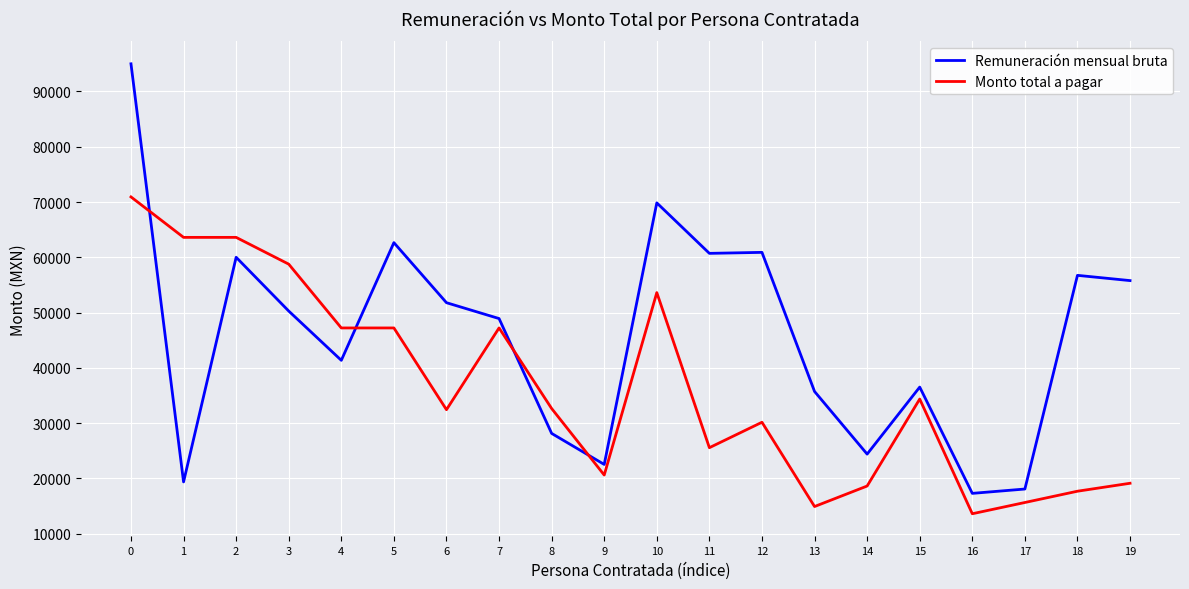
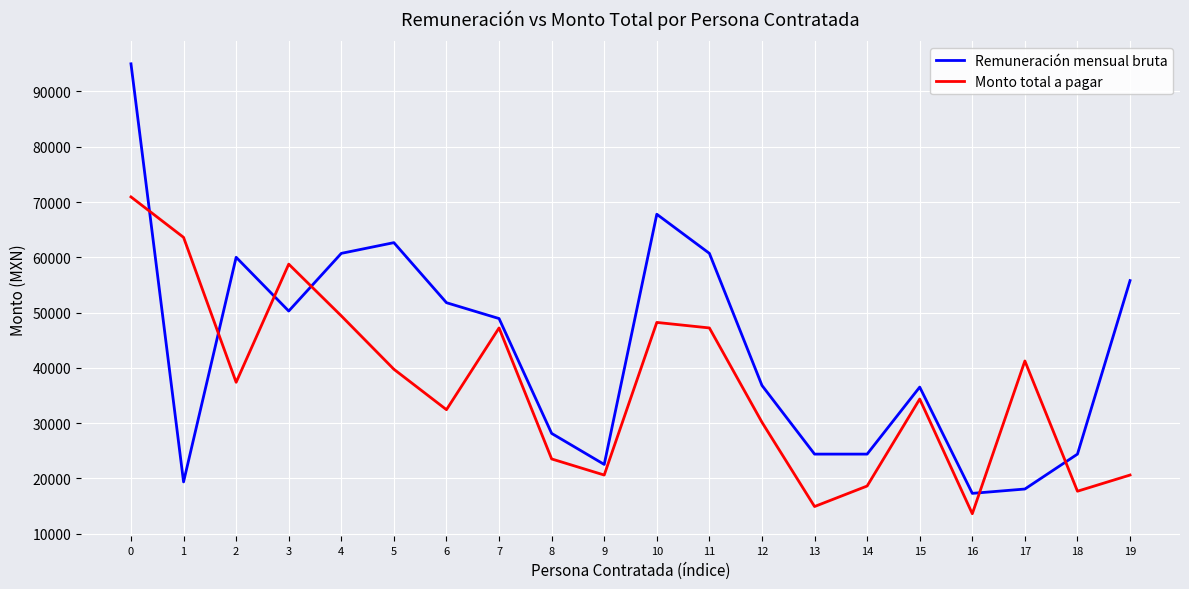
Monto total a pagar, 2: 64000 -> 37000
Remuneración mensual bruta, 4: 41000 -> 61000
Monto total a pagar, 4: 47000 -> 49000
Monto total a pagar, 5: 47000 -> 40000
Monto total a pagar, 8: 33000 -> 24000
Remuneración mensual bruta, 10: 70000 -> 68000
Monto total a pagar, 10: 54000 -> 48000
Monto total a pagar, 11: 26000 -> 47000
Remuneración mensual bruta, 12: 61000 -> 37000
Remuneración mensual bruta, 13: 36000 -> 24000
Monto total a pagar, 17: 16000 -> 41000
Remuneración mensual bruta, 18: 57000 -> 24000
Monto total a pagar, 19: 19000 -> 21000
